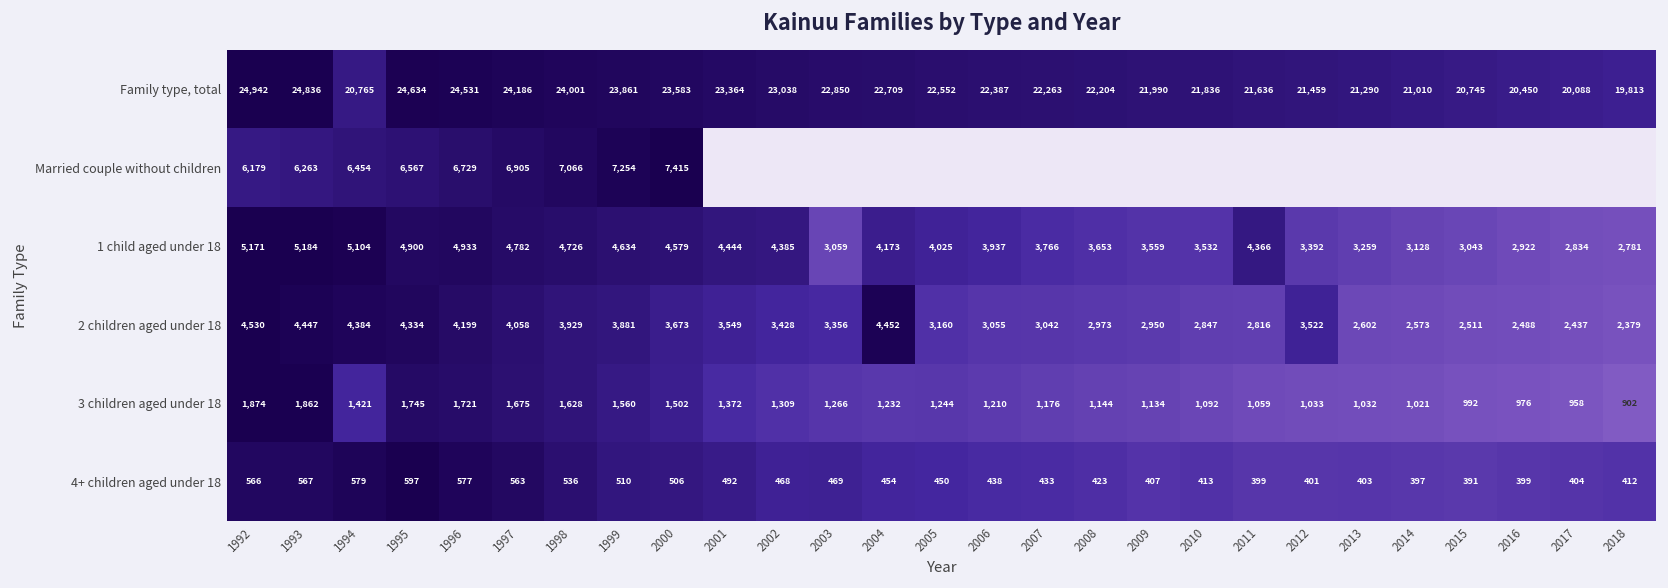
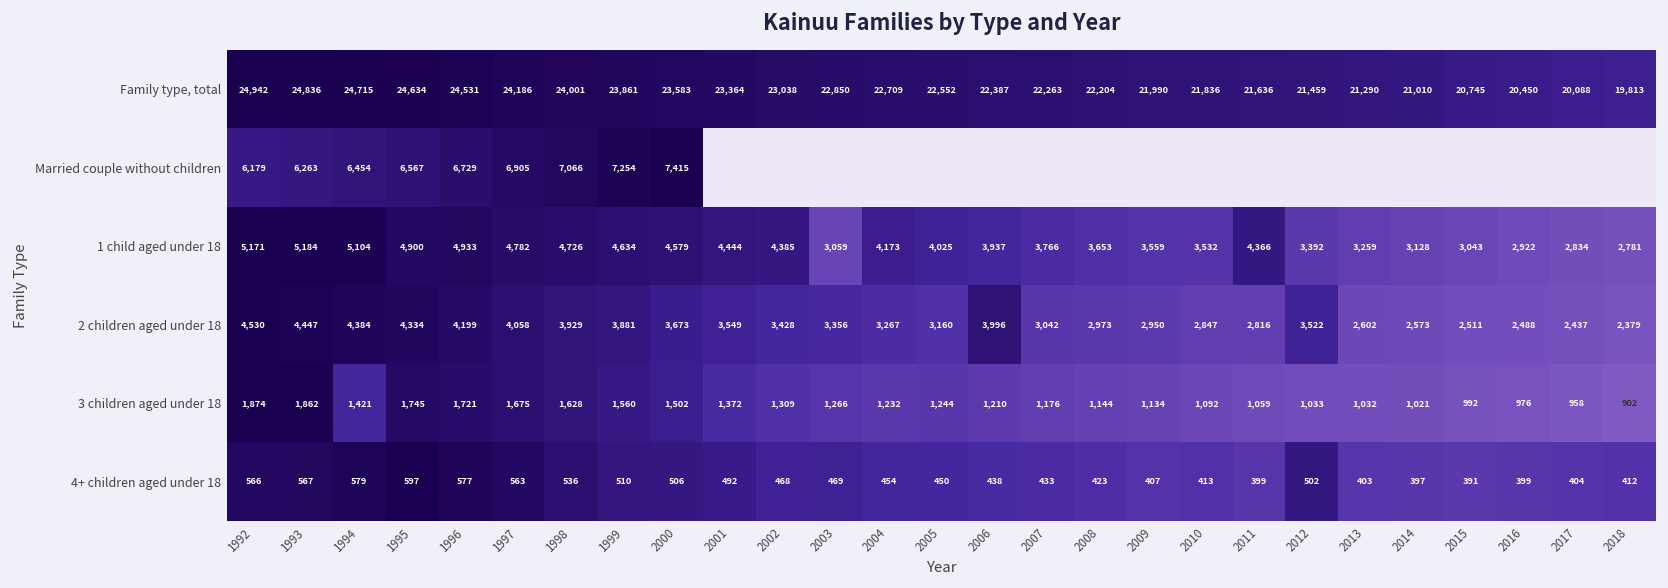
Family type, total, 1994: 20,765 -> 24,715
2 children aged under 18, 2004: 4,452 -> 3,267
2 children aged under 18, 2006: 3,055 -> 3,996
4+ children aged under 18, 2012: 401 -> 502
